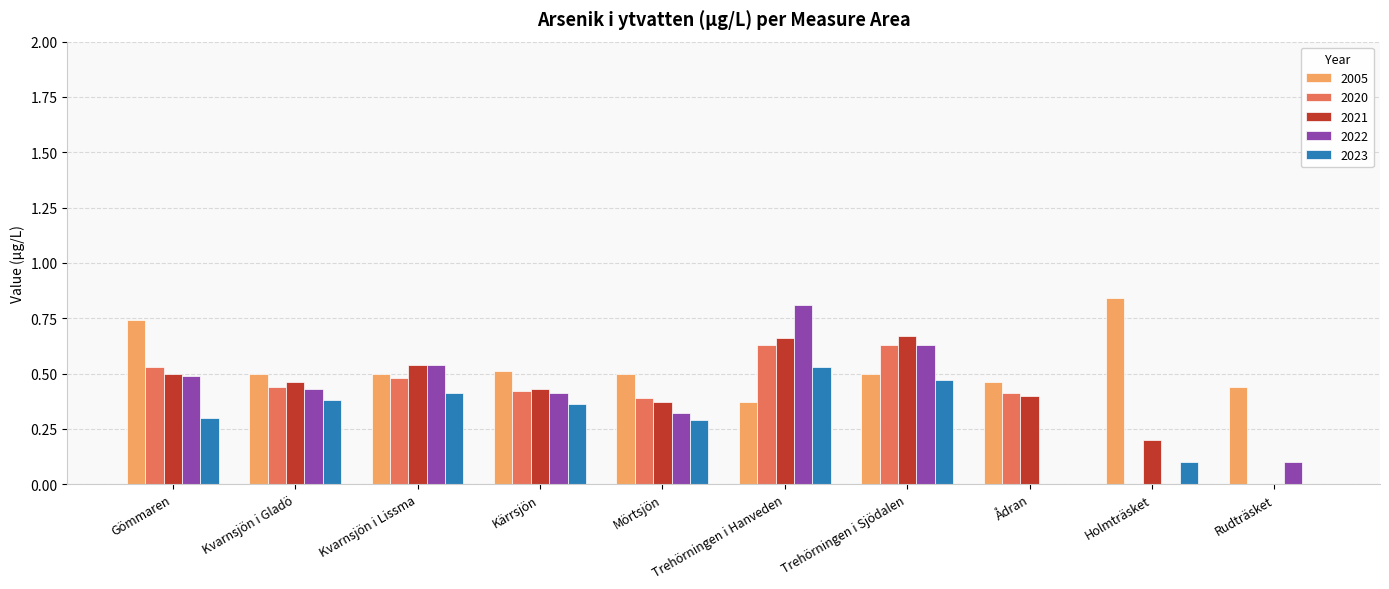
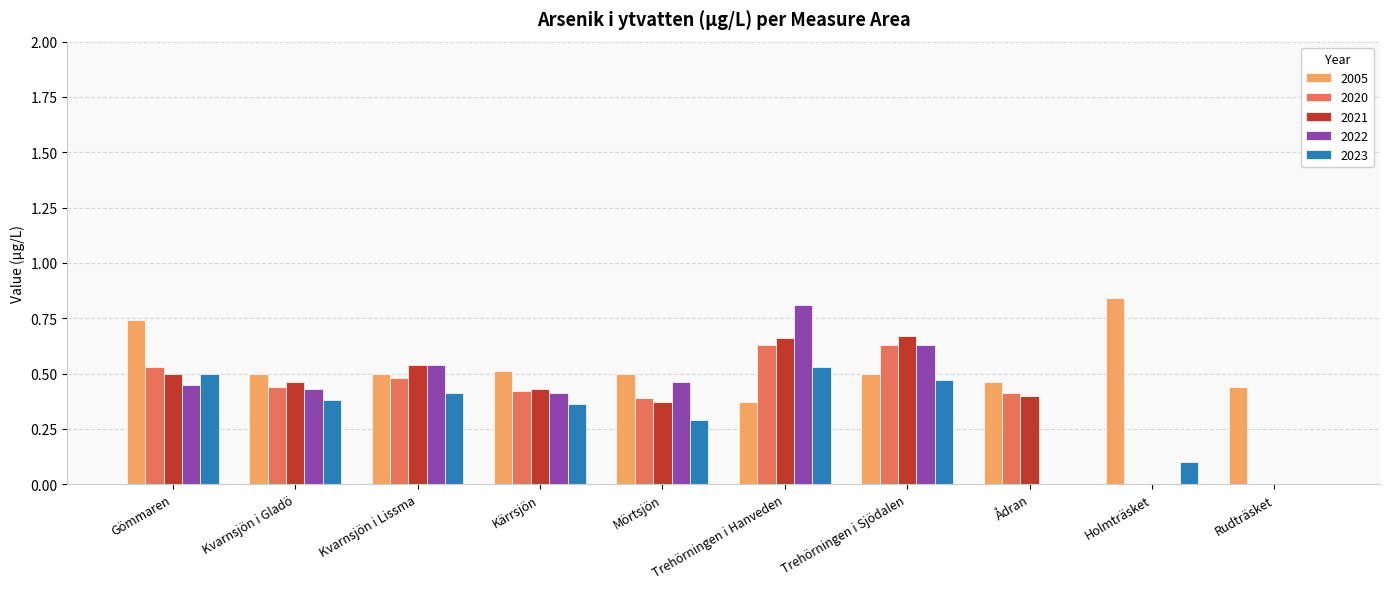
2022, Gömmaren: 0.49 -> 0.45
2023, Gömmaren: 0.3 -> 0.5
2022, Mörtsjön: 0.32 -> 0.46
2021, Holmträsket: 0.2 -> 0.0
2022, Rudträsket: 0.1 -> 0.0
